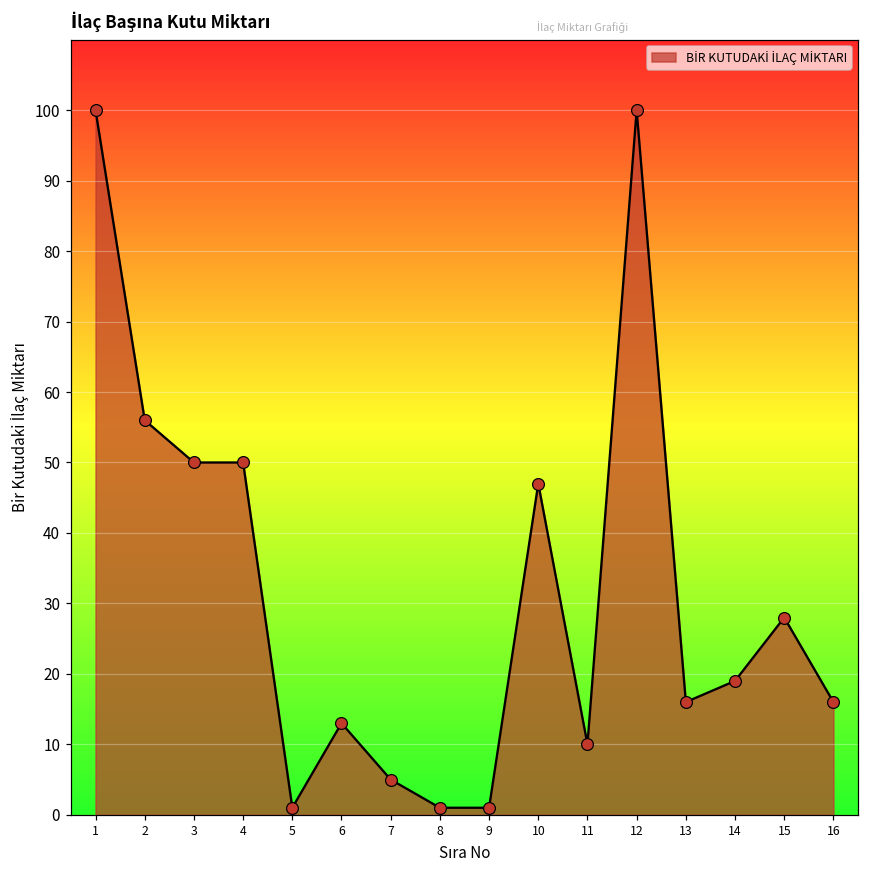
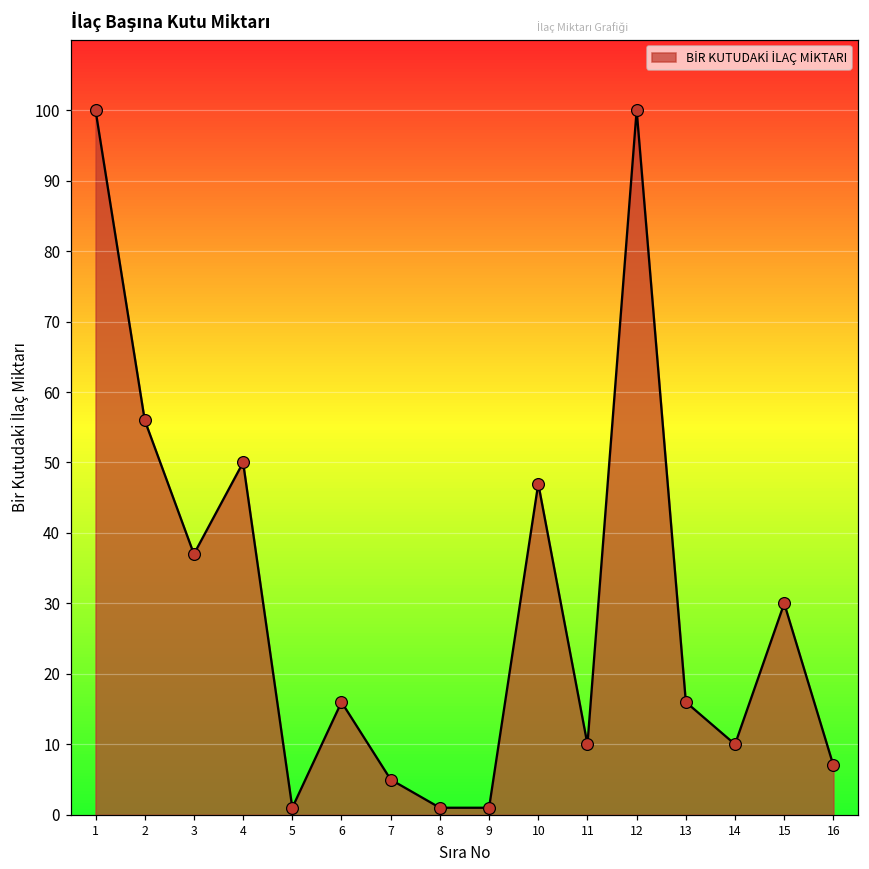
3: 50 -> 37
6: 13 -> 16
14: 19 -> 10
15: 28 -> 30
16: 16 -> 7
